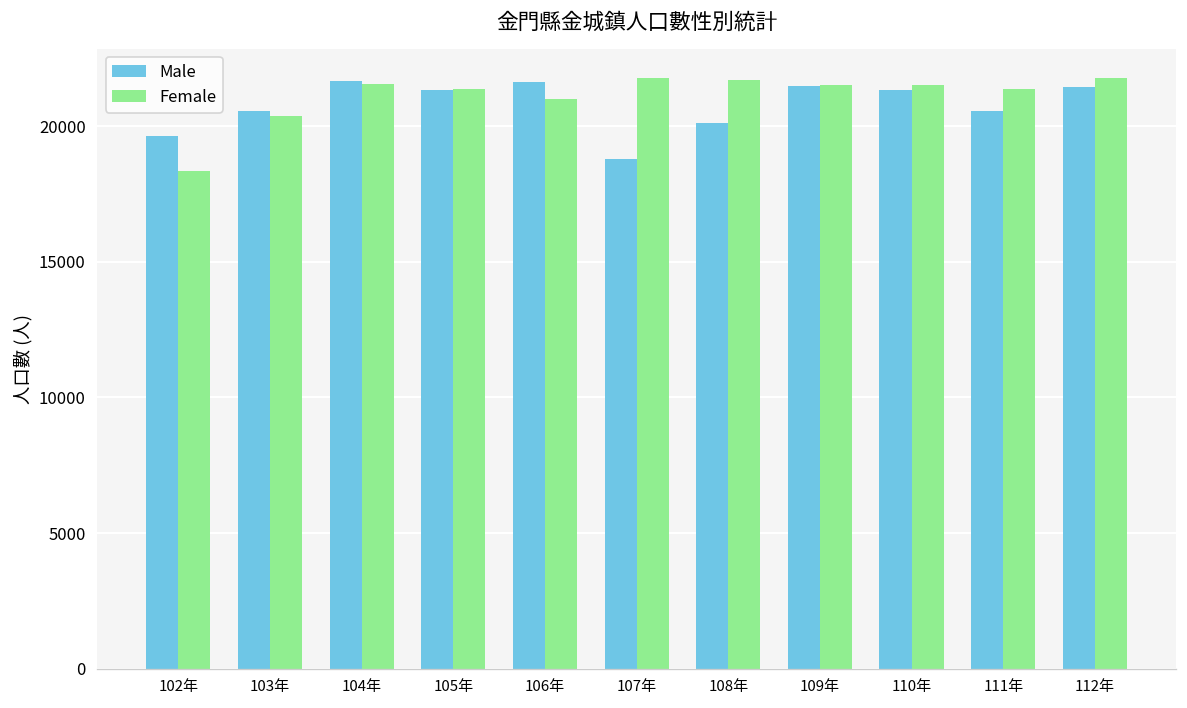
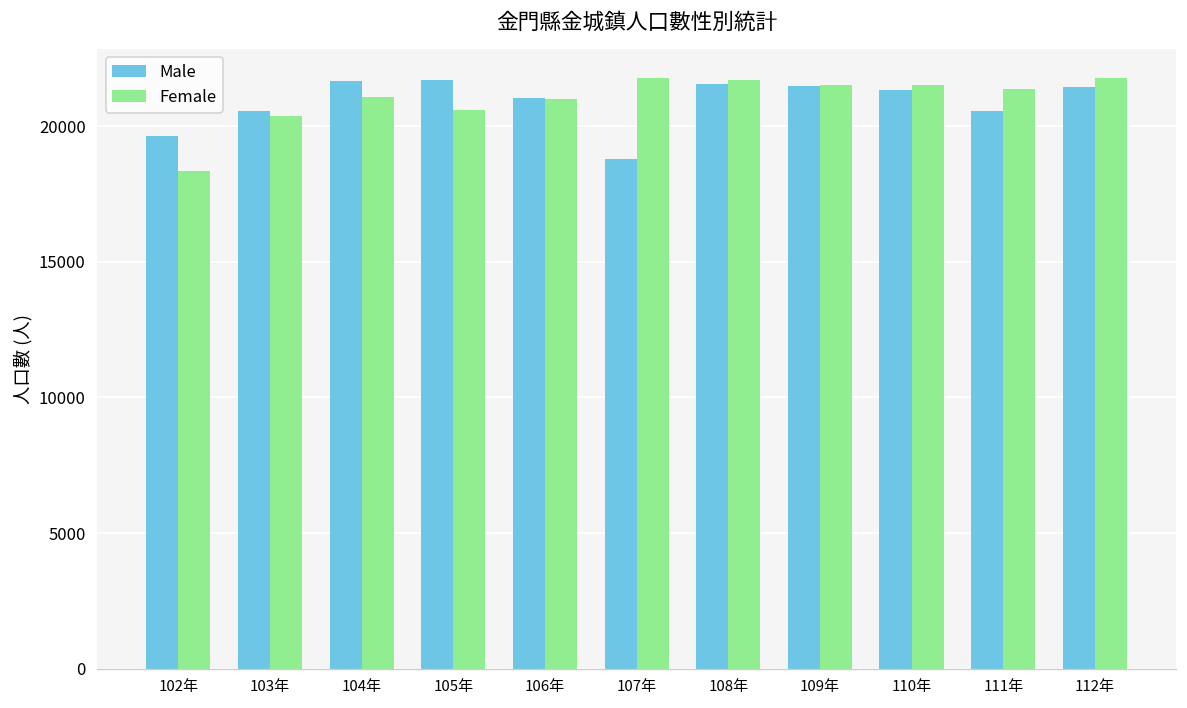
Female, 104年: 21600 -> 21100
Male, 105年: 21300 -> 21700
Female, 105年: 21400 -> 20600
Male, 106年: 21600 -> 21000
Male, 108年: 20100 -> 21600
